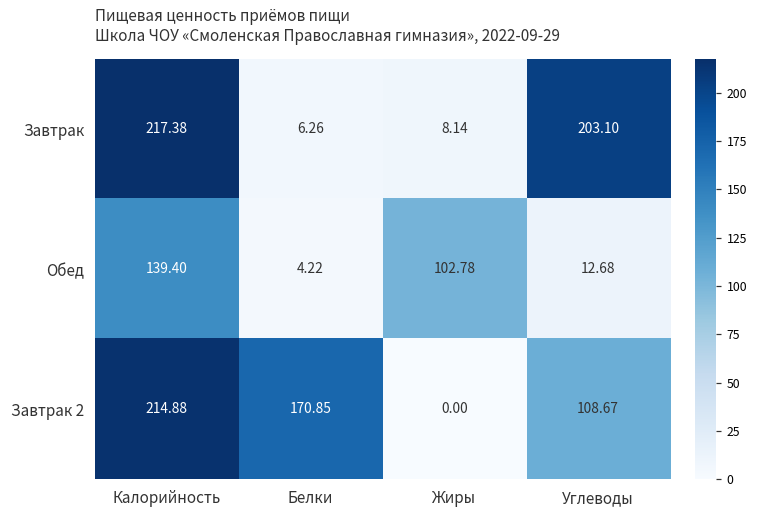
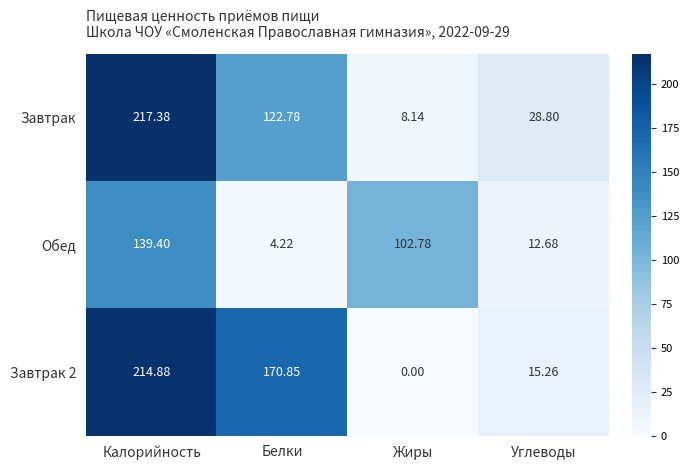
Завтрак, Белки: 6.26 -> 122.78
Завтрак, Углеводы: 203.10 -> 28.80
Завтрак 2, Углеводы: 108.67 -> 15.26
